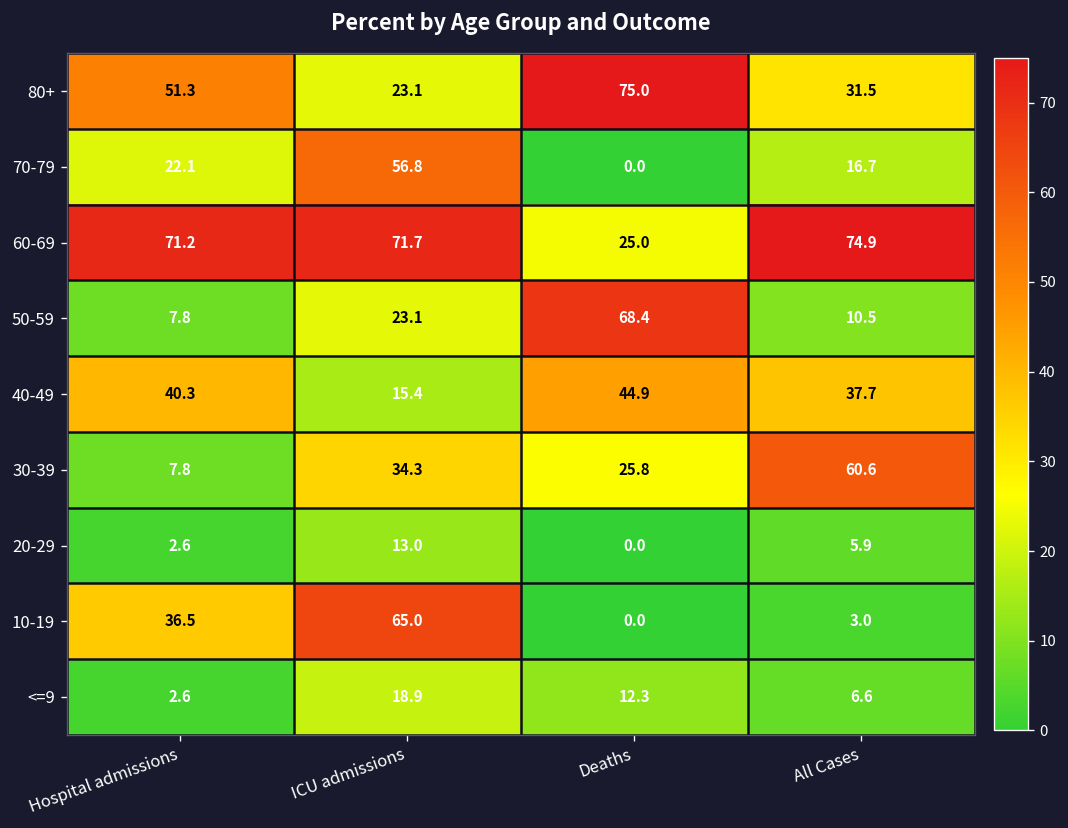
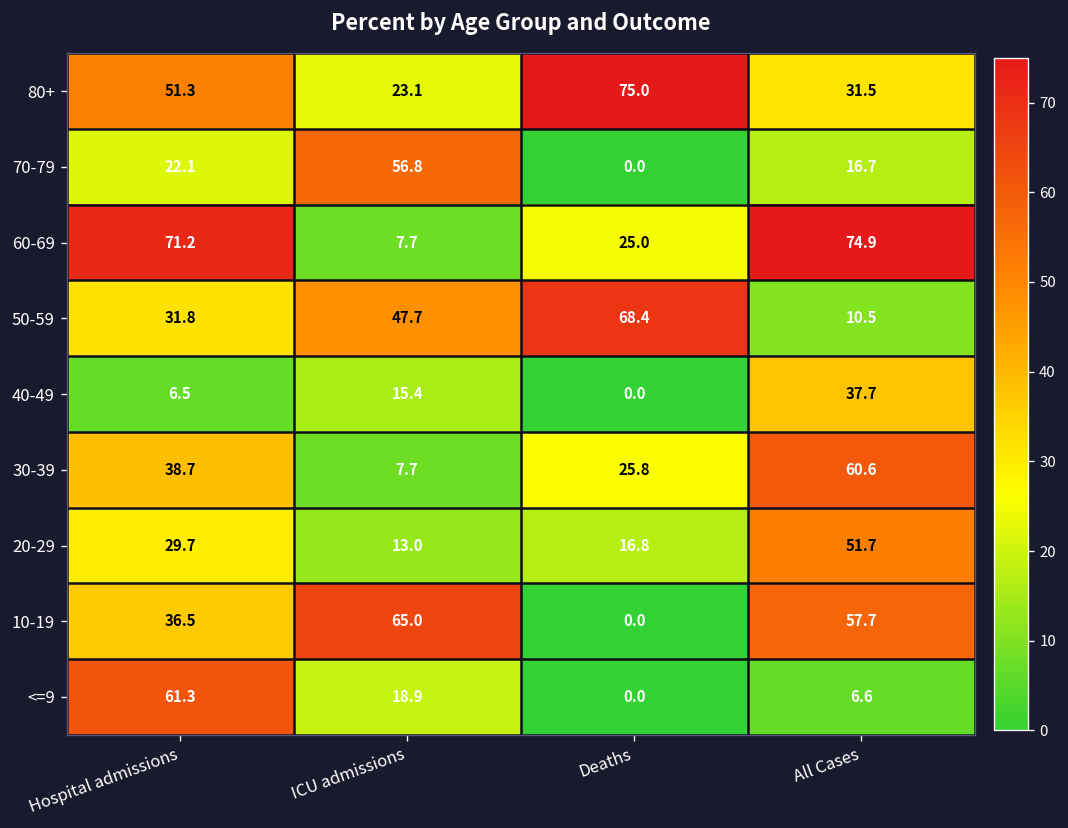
60-69, ICU admissions: 71.7 -> 7.7
50-59, Hospital admissions: 7.8 -> 31.8
50-59, ICU admissions: 23.1 -> 47.7
40-49, Hospital admissions: 40.3 -> 6.5
40-49, Deaths: 44.9 -> 0.0
30-39, Hospital admissions: 7.8 -> 38.7
30-39, ICU admissions: 34.3 -> 7.7
20-29, Hospital admissions: 2.6 -> 29.7
20-29, Deaths: 0.0 -> 16.8
20-29, All Cases: 5.9 -> 51.7
10-19, All Cases: 3.0 -> 57.7
<=9, Hospital admissions: 2.6 -> 61.3
<=9, Deaths: 12.3 -> 0.0
